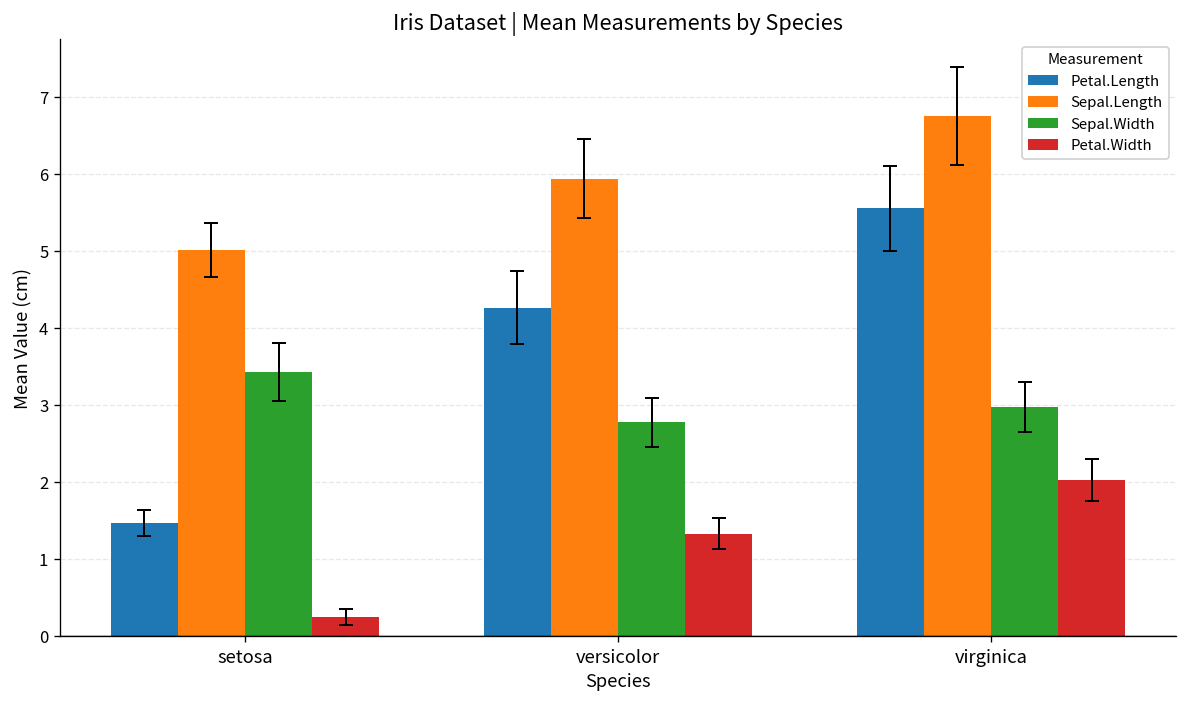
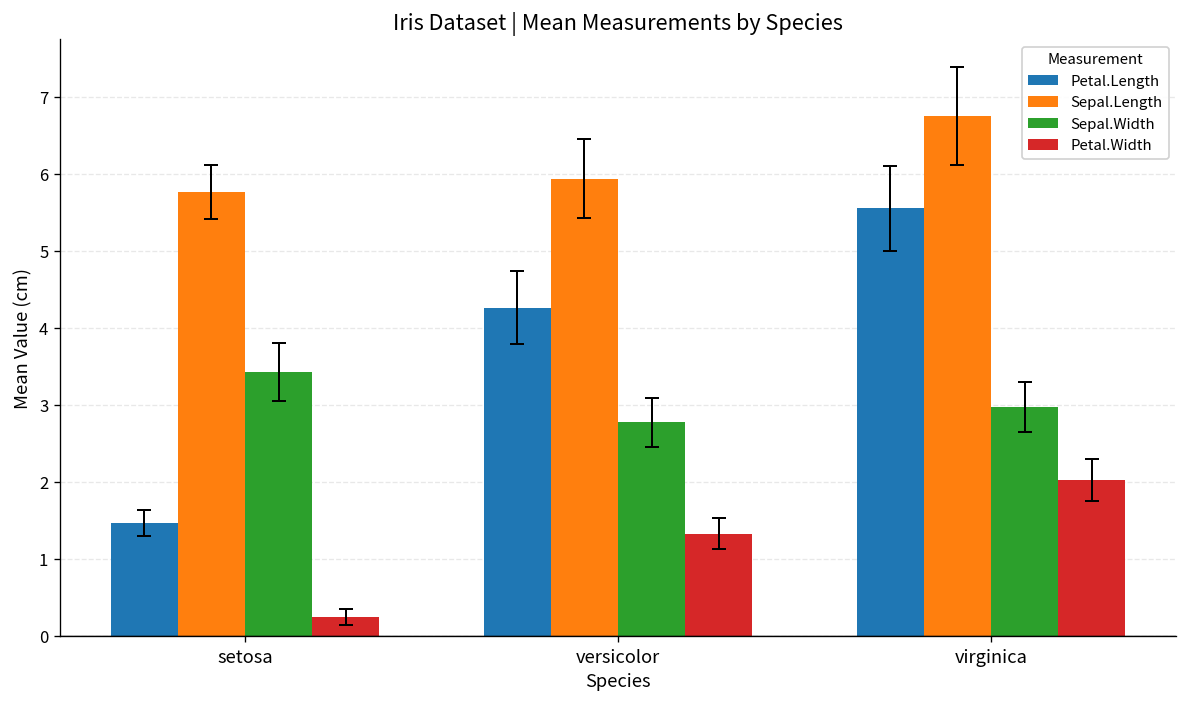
Sepal.Length, setosa: 5.0 -> 5.8
